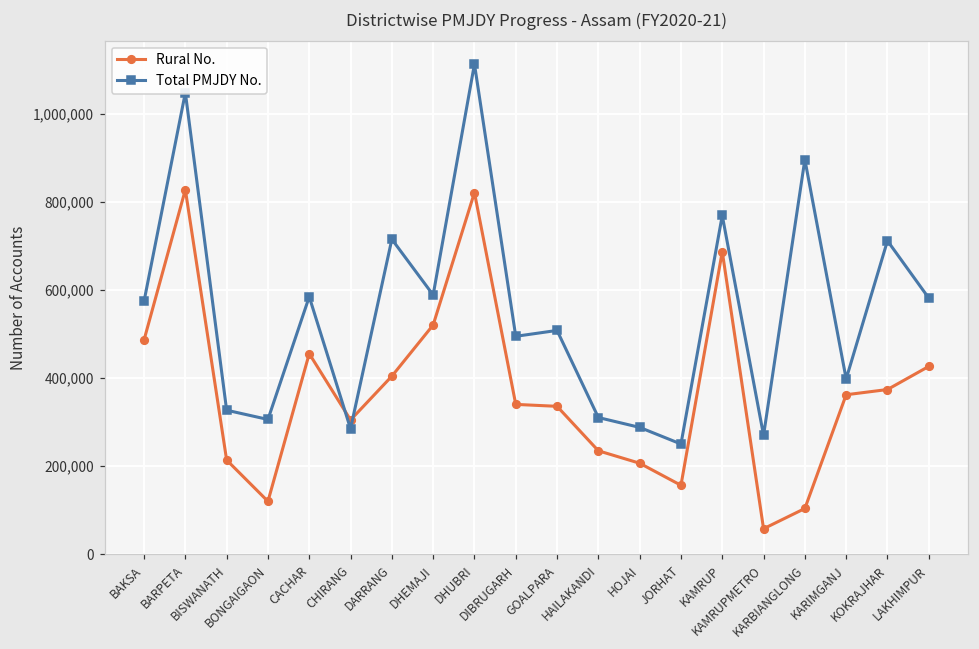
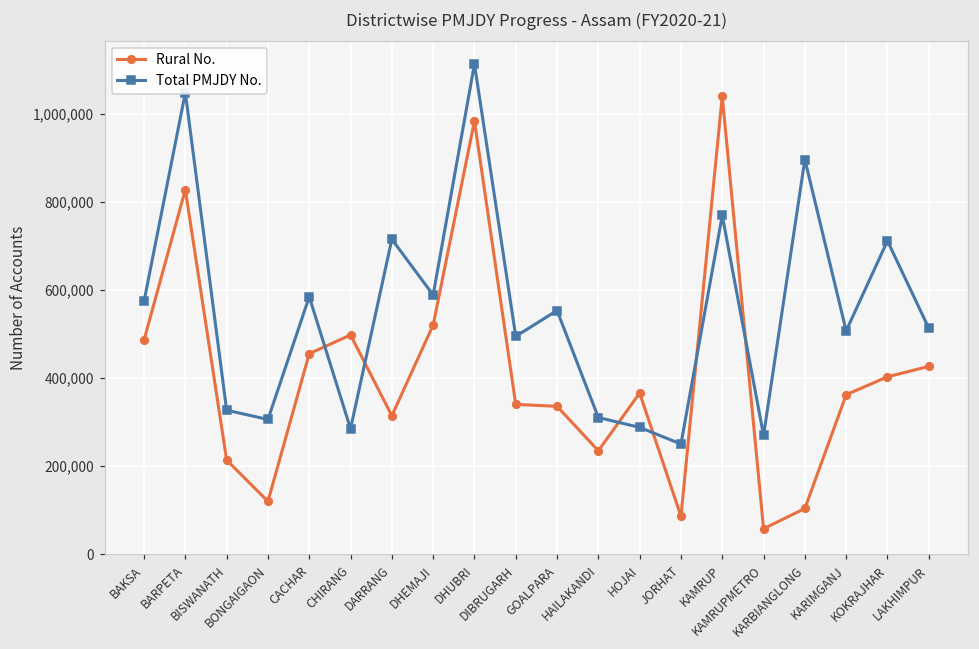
Rural No., CHIRANG: 300,000 -> 500,000
Rural No., DARRANG: 400,000 -> 310,000
Rural No., DHUBRI: 820,000 -> 980,000
Total PMJDY No., GOALPARA: 510,000 -> 550,000
Rural No., HOJAI: 210,000 -> 370,000
Rural No., JORHAT: 160,000 -> 90,000
Rural No., KAMRUP: 690,000 -> 1,040,000
Total PMJDY No., KARIMGANJ: 400,000 -> 510,000
Rural No., KOKRAJHAR: 370,000 -> 400,000
Total PMJDY No., LAKHIMPUR: 580,000 -> 510,000
